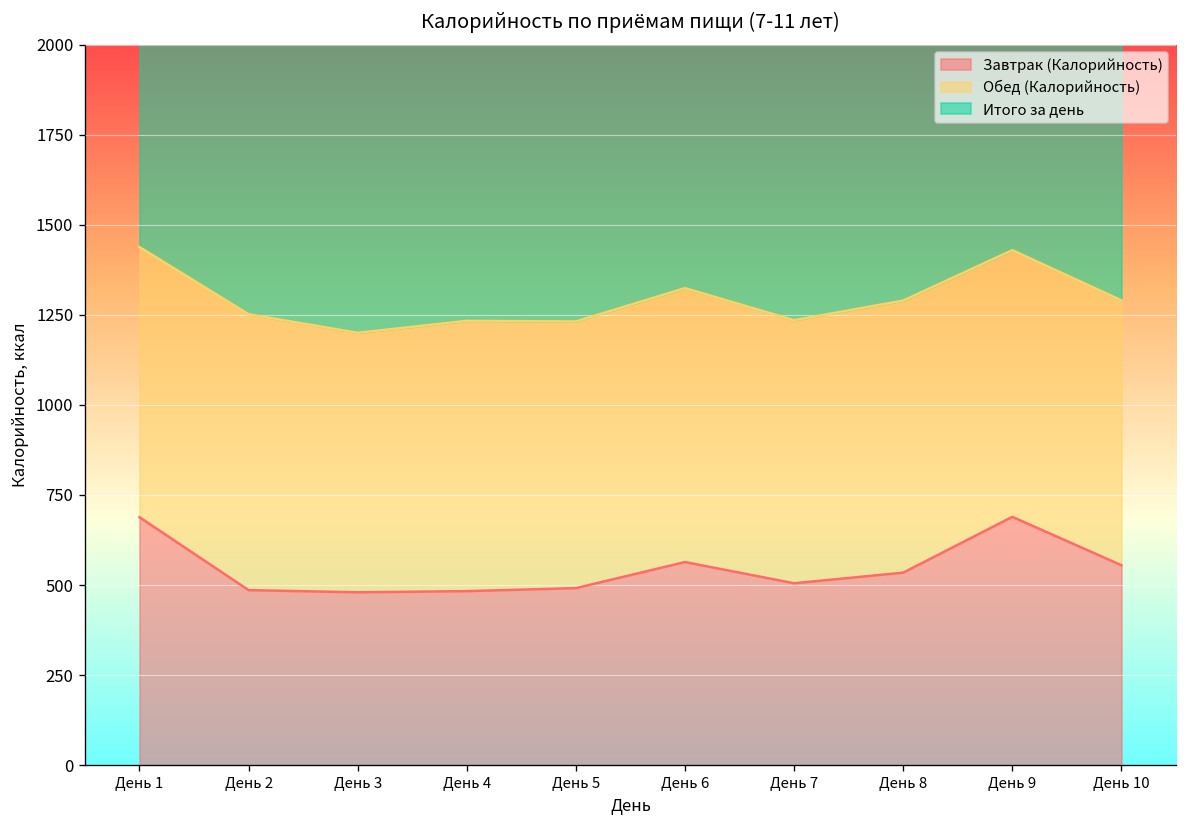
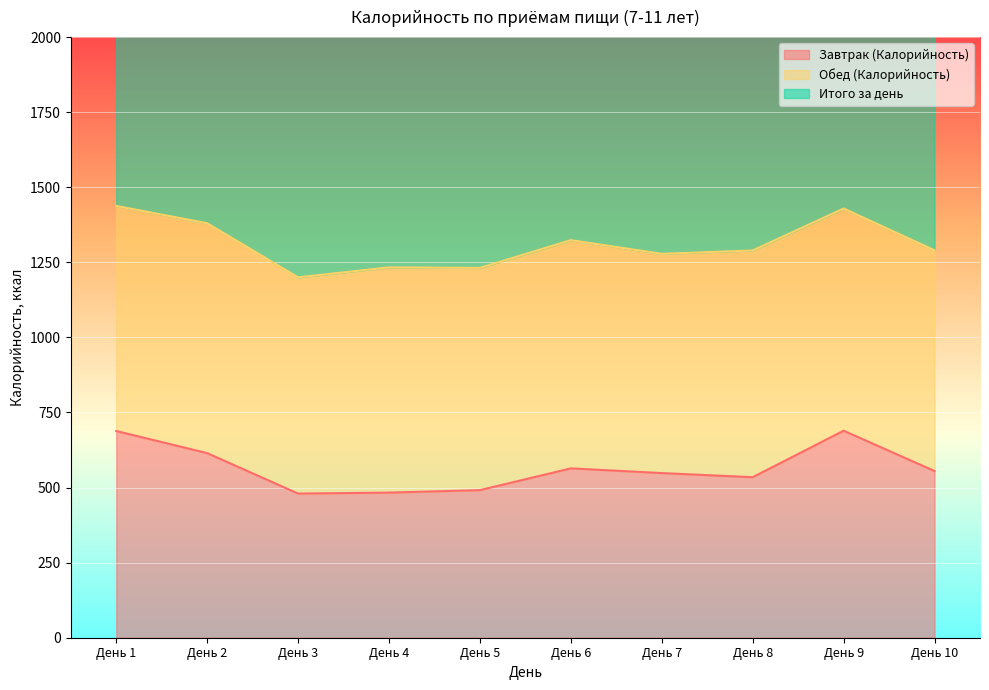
Завтрак (Калорийность), День 2: 490 -> 610
Завтрак (Калорийность), День 7: 510 -> 550
